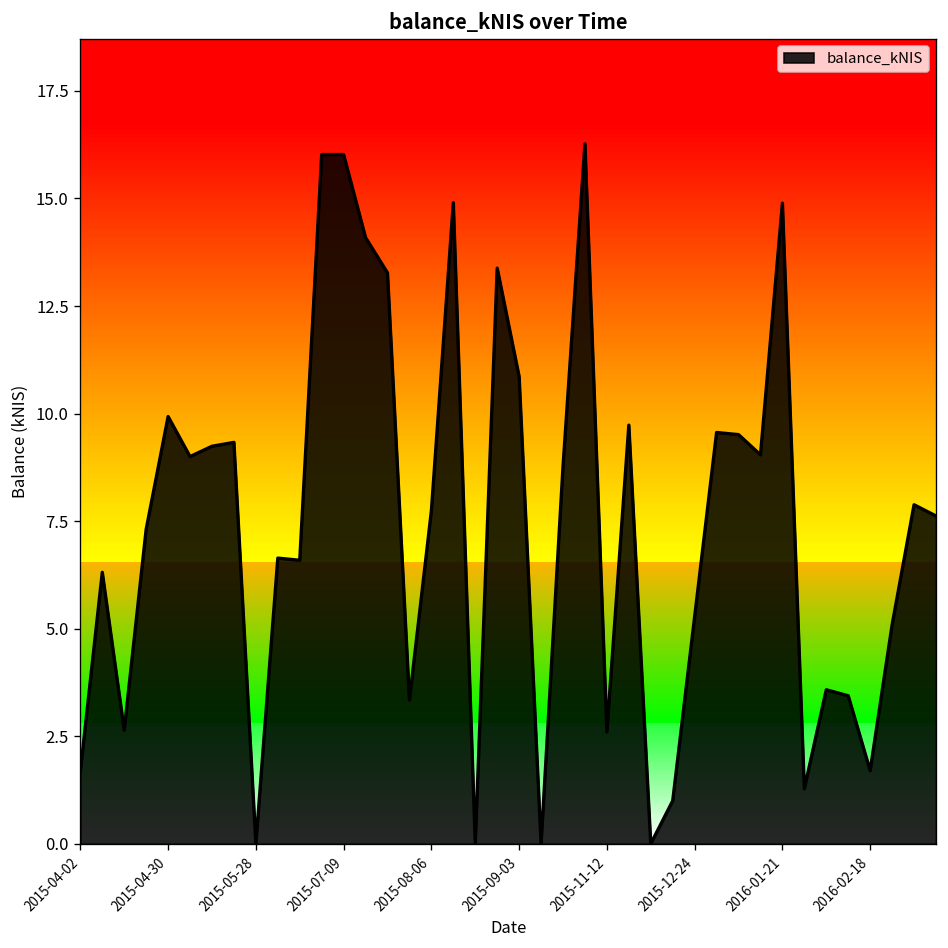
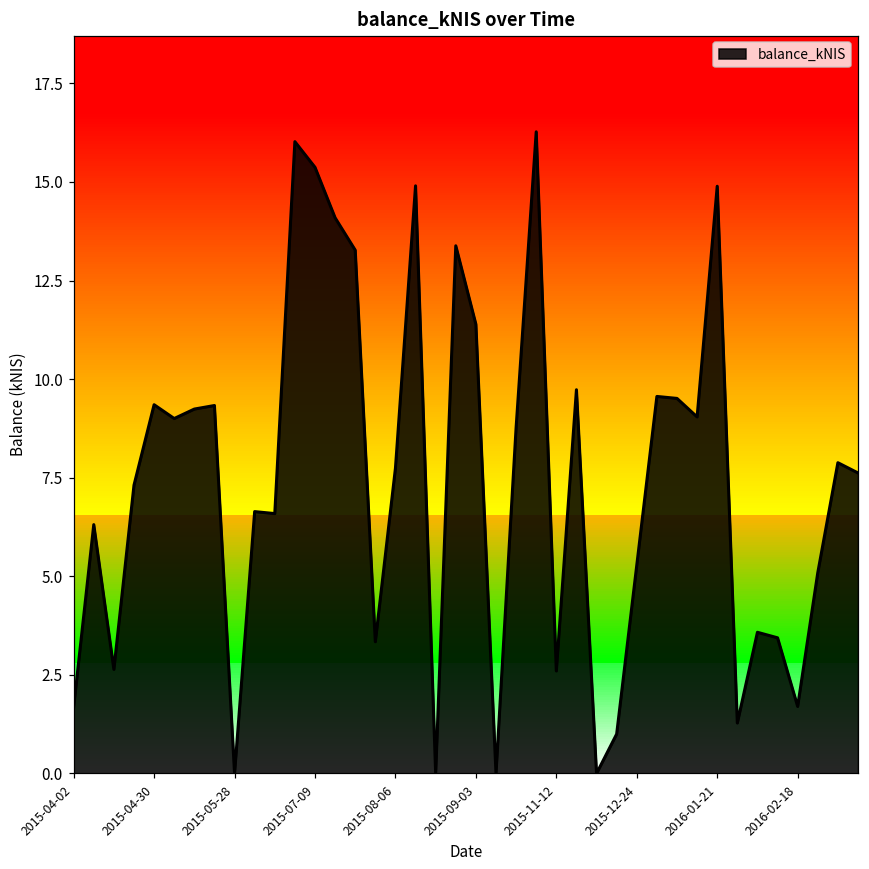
2015-04-30: 9.9 -> 9.4
2015-07-09: 16.0 -> 15.4
2015-09-03: 10.9 -> 11.4
